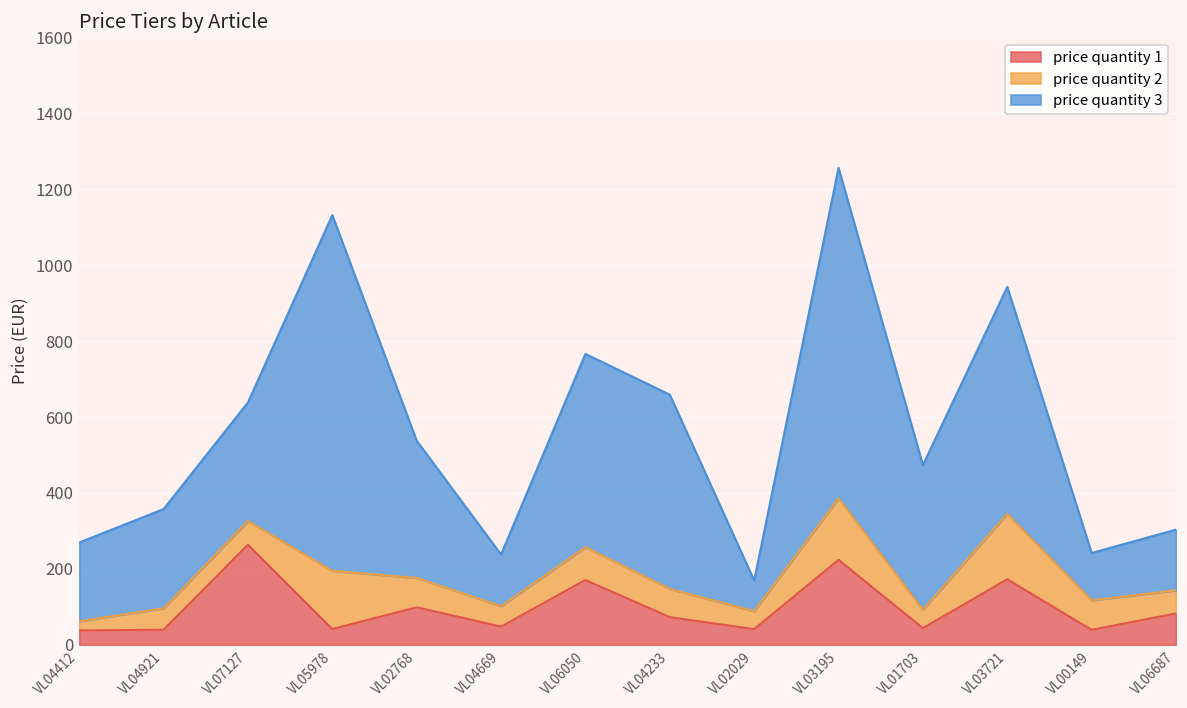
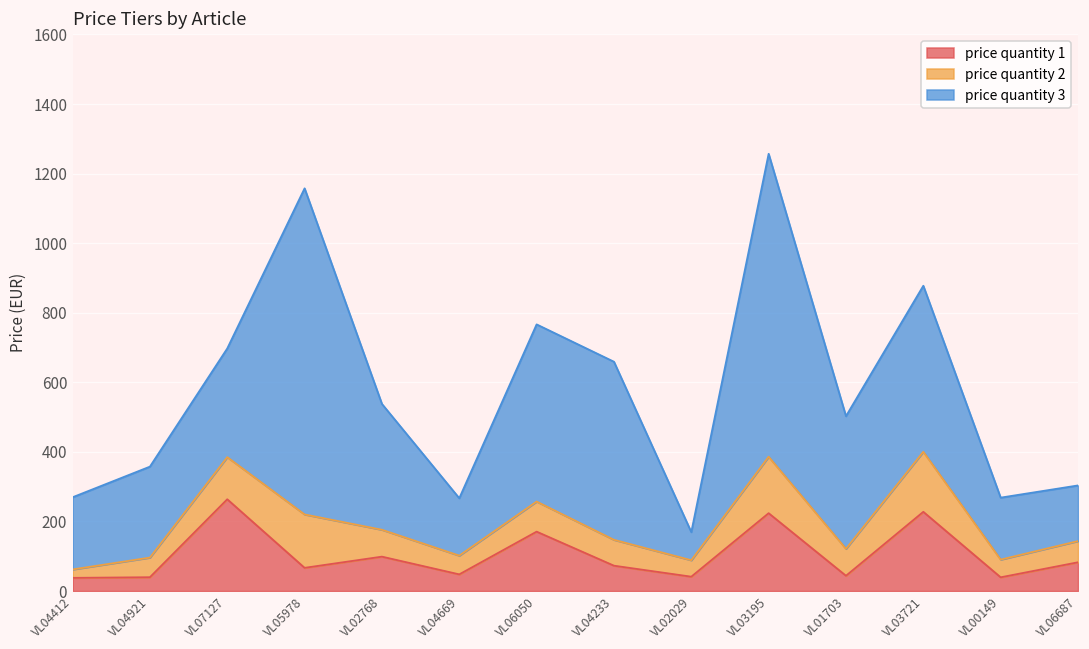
price quantity 2, VL07127: 60 -> 120
price quantity 1, VL05978: 40 -> 70
price quantity 3, VL04669: 140 -> 170
price quantity 2, VL01703: 50 -> 80
price quantity 1, VL03721: 170 -> 230
price quantity 3, VL03721: 600 -> 480
price quantity 2, VL00149: 80 -> 50
price quantity 3, VL00149: 120 -> 180
